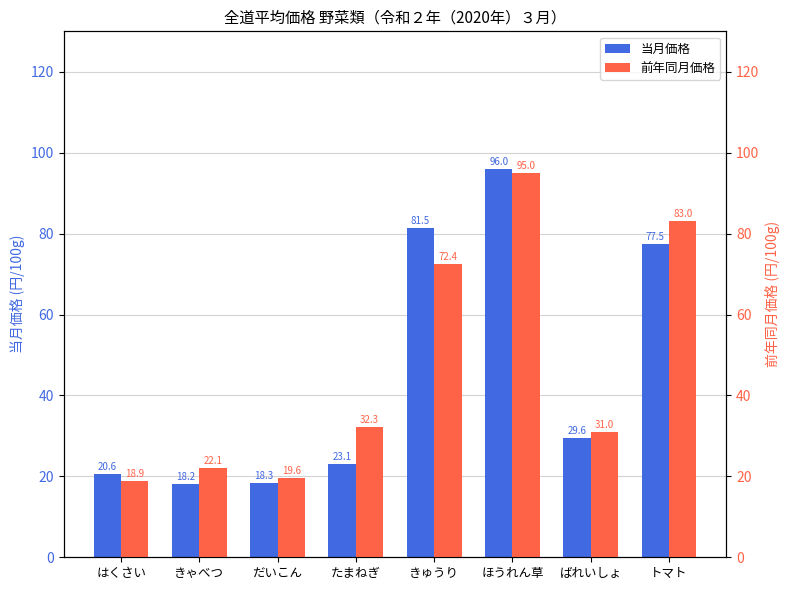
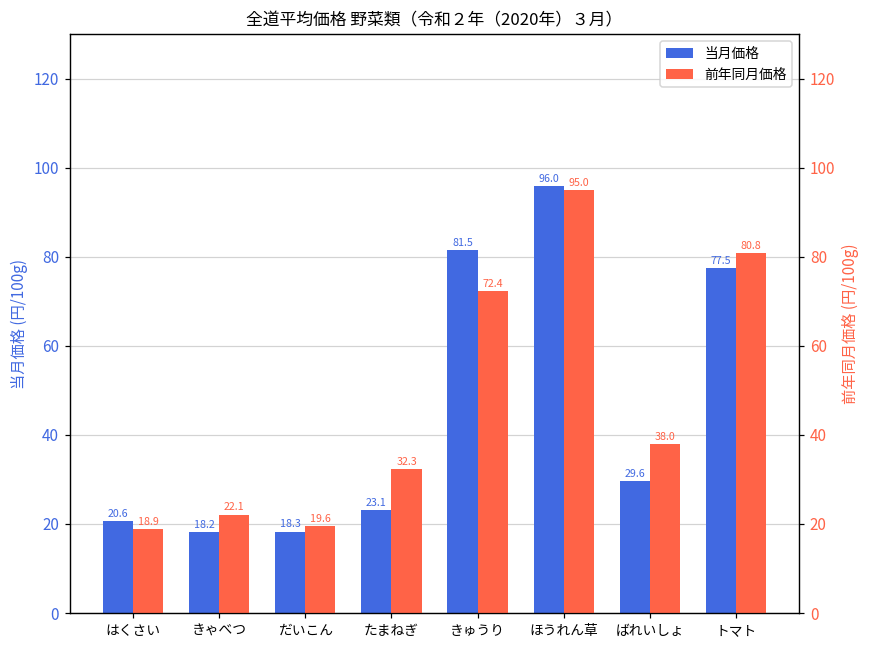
前年同月価格, ばれいしょ: 31.0 -> 38.0
前年同月価格, トマト: 83.0 -> 80.8
